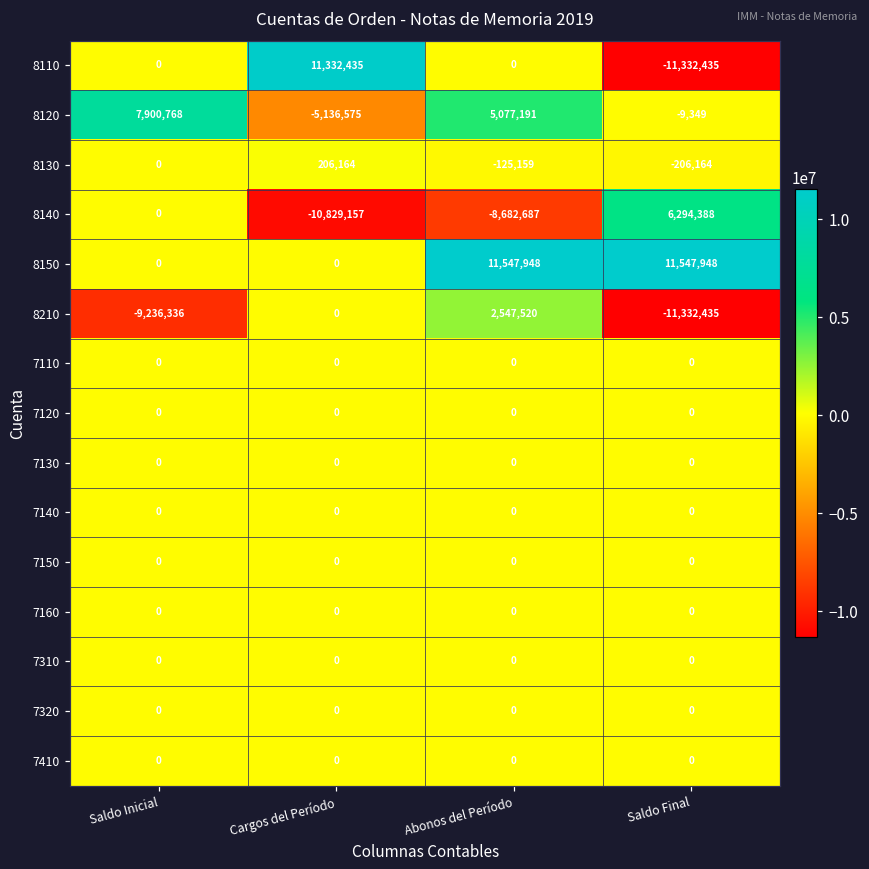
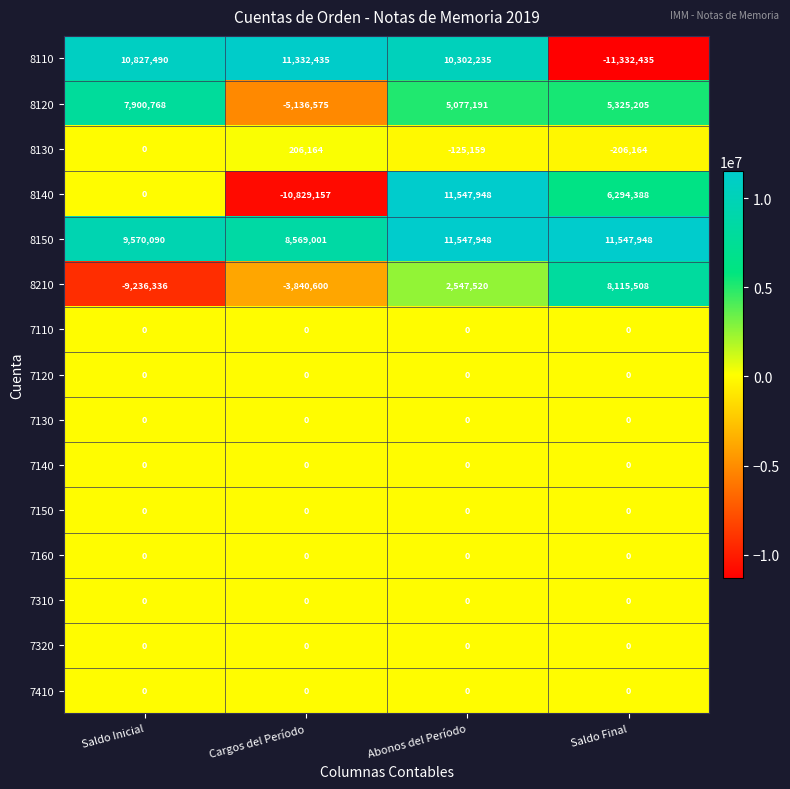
8110, Saldo Inicial: 0 -> 10,827,490
8110, Abonos del Período: 0 -> 10,302,235
8120, Saldo Final: -9,349 -> 5,325,205
8140, Abonos del Período: -8,682,687 -> 11,547,948
8150, Saldo Inicial: 0 -> 9,570,090
8150, Cargos del Período: 0 -> 8,569,001
8210, Cargos del Período: 0 -> -3,840,600
8210, Saldo Final: -11,332,435 -> 8,115,508
